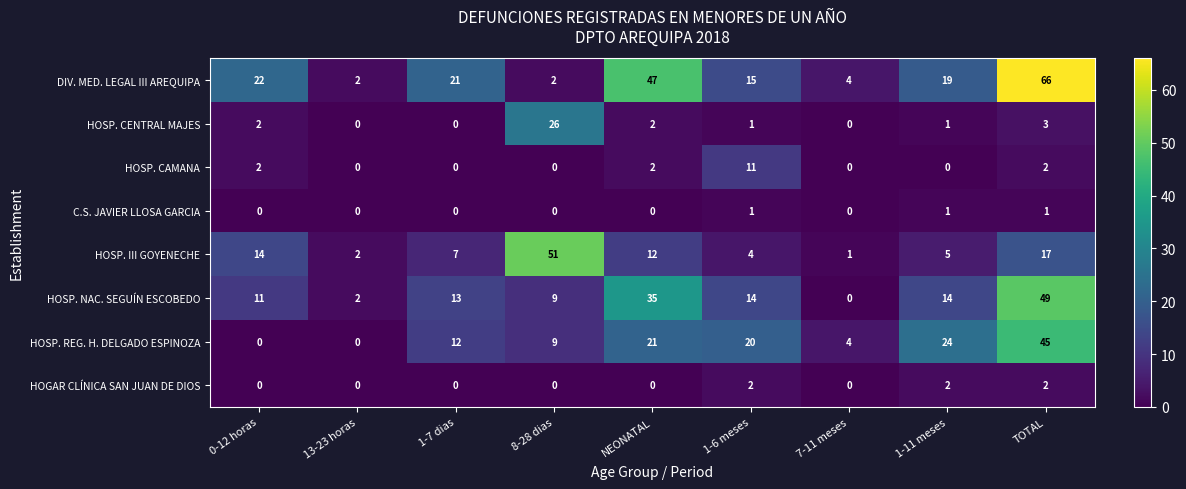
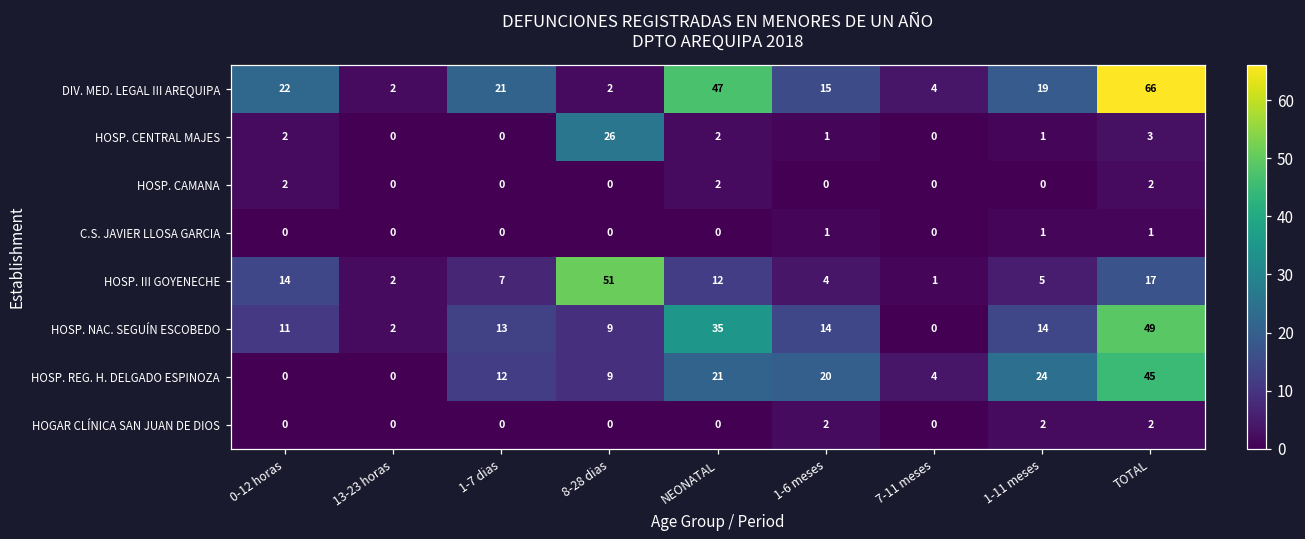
HOSP. CAMANA, 1-6 meses: 11 -> 0
